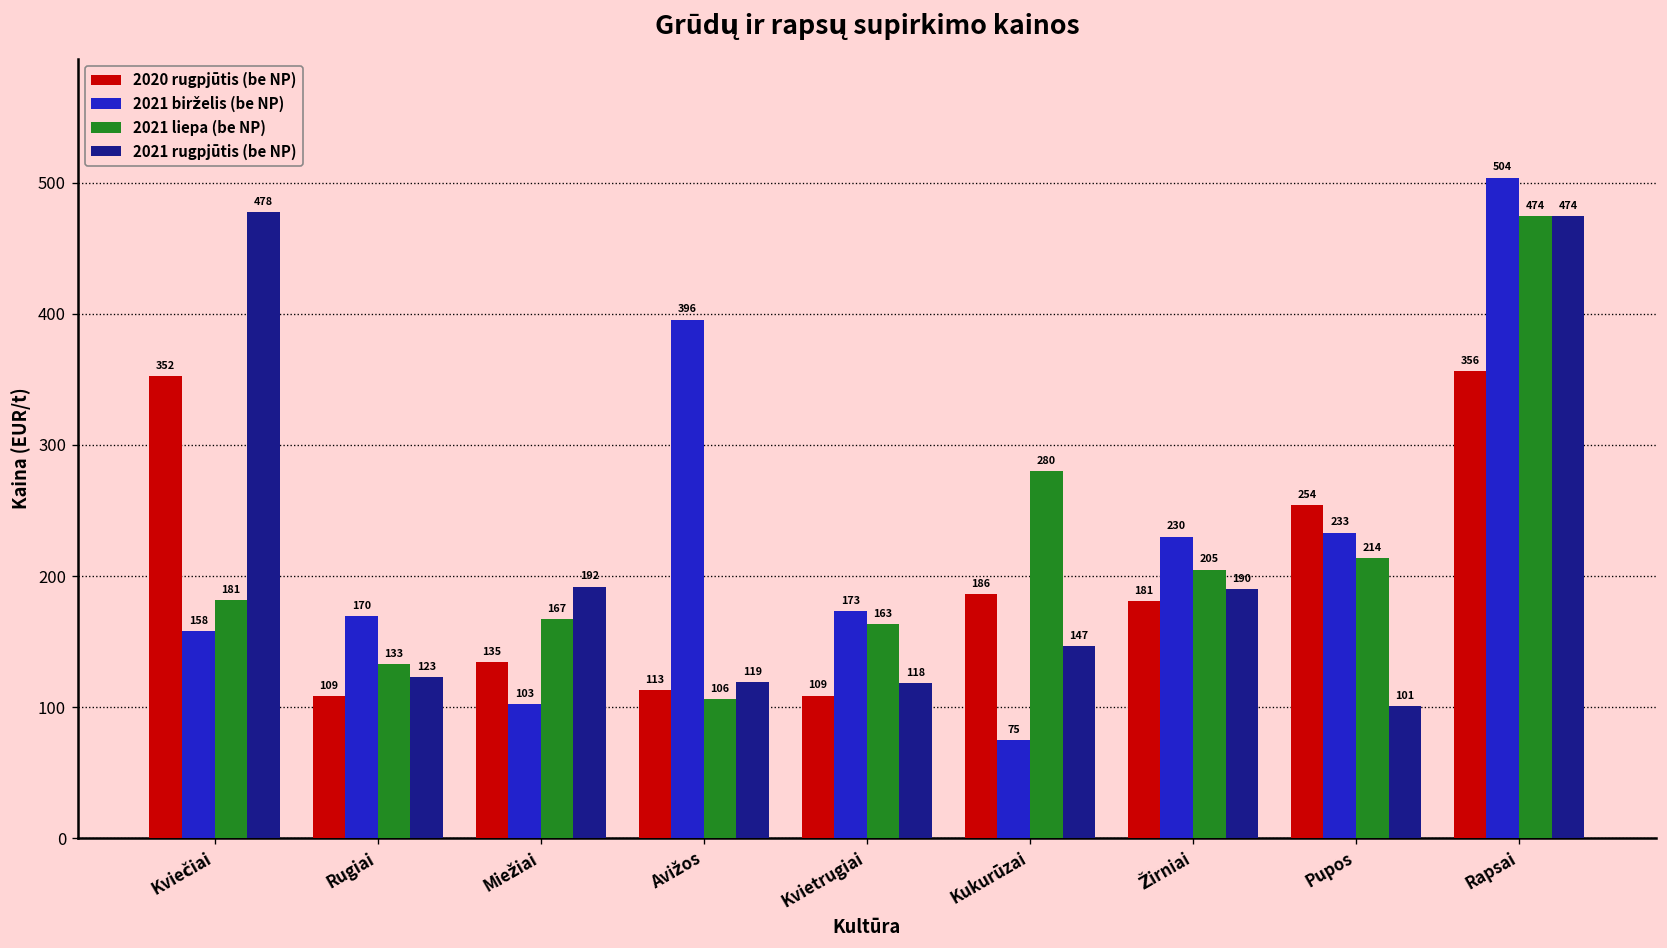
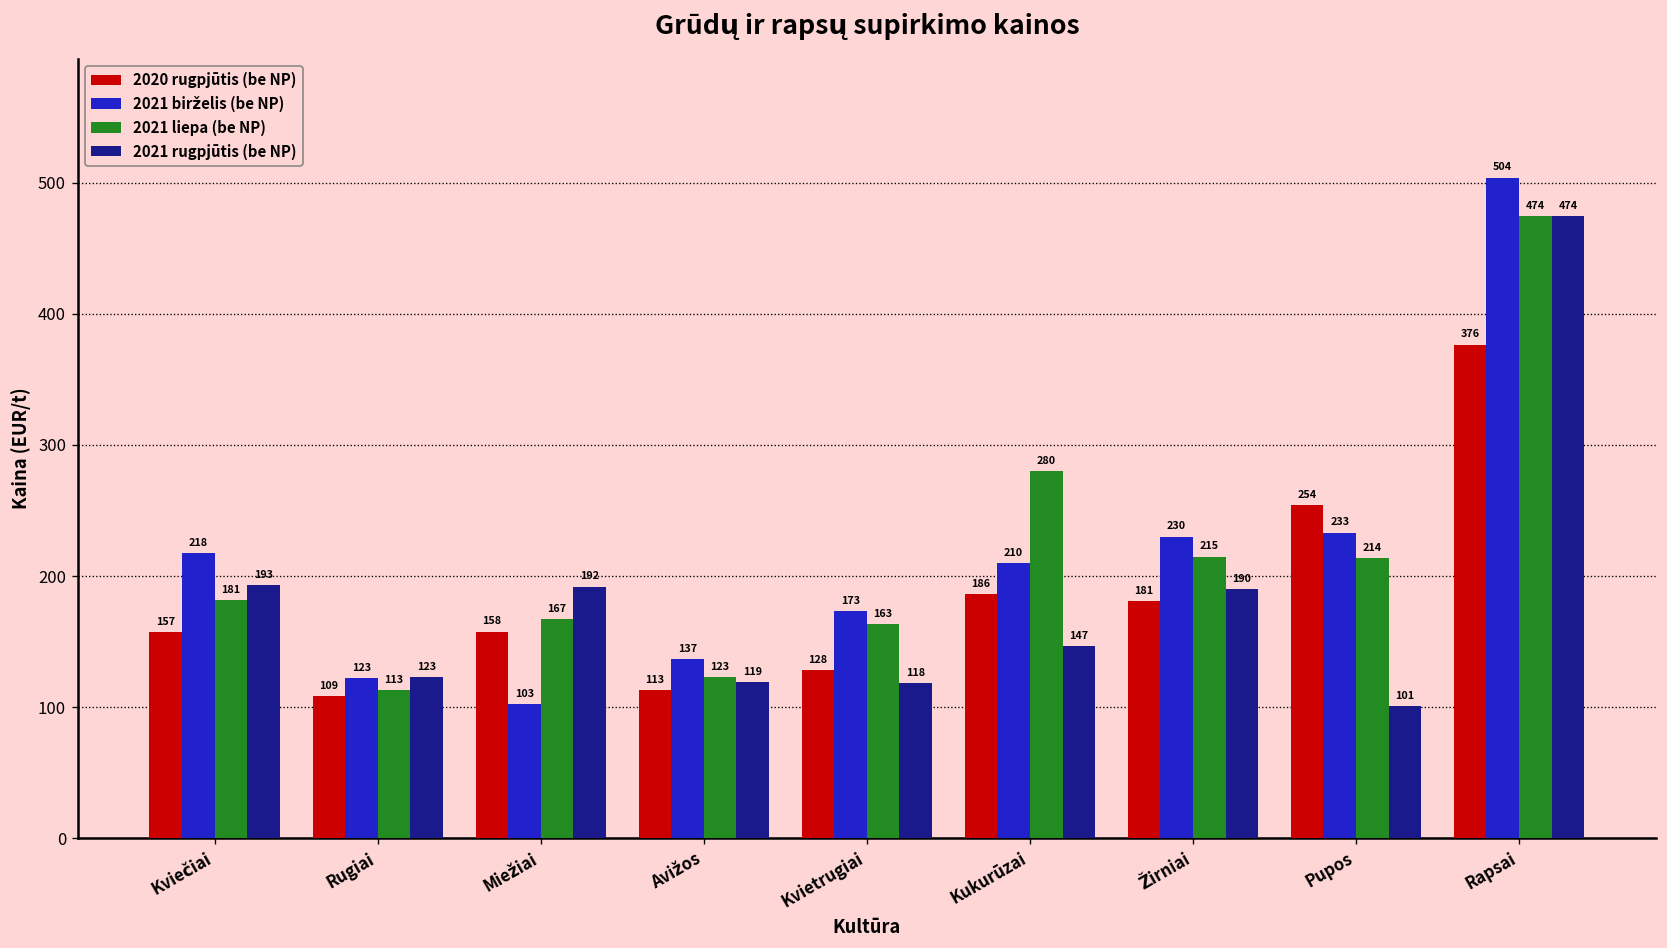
2020 rugpjūtis (be NP), Kviečiai: 352 -> 157
2021 birželis (be NP), Kviečiai: 158 -> 218
2021 rugpjūtis (be NP), Kviečiai: 478 -> 193
2021 birželis (be NP), Rugiai: 170 -> 123
2021 liepa (be NP), Rugiai: 133 -> 113
2020 rugpjūtis (be NP), Miežiai: 135 -> 158
2021 birželis (be NP), Avižos: 396 -> 137
2021 liepa (be NP), Avižos: 106 -> 123
2020 rugpjūtis (be NP), Kvietrugiai: 109 -> 128
2021 birželis (be NP), Kukurūzai: 75 -> 210
2021 liepa (be NP), Žirniai: 205 -> 215
2020 rugpjūtis (be NP), Rapsai: 356 -> 376
